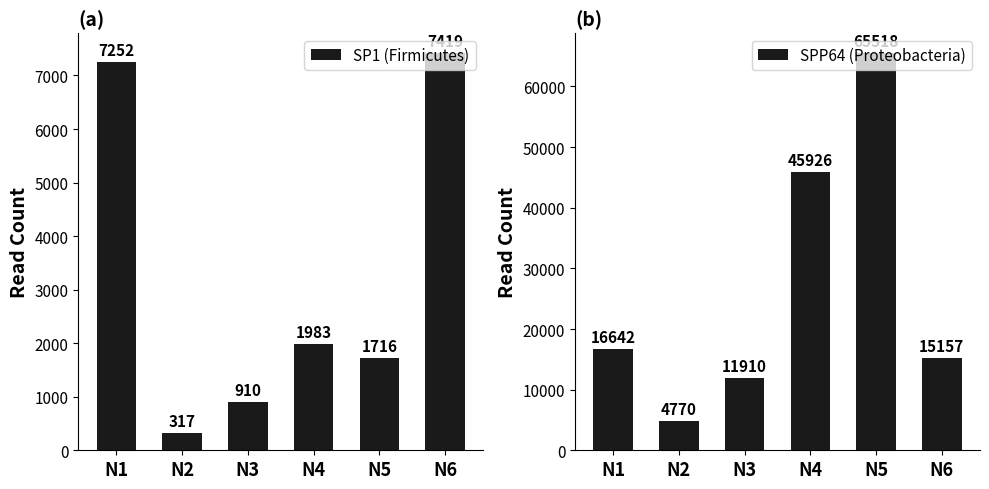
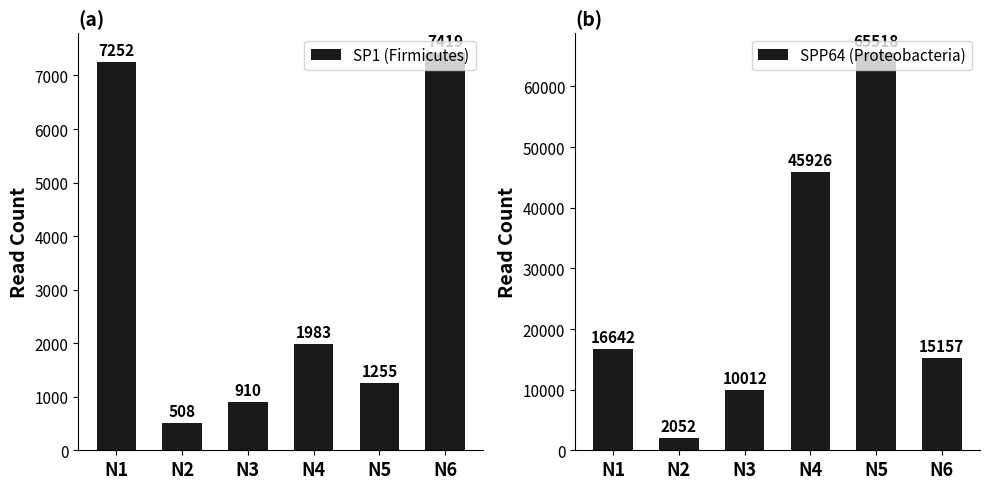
(a), N2: 317 -> 508
(a), N5: 1716 -> 1255
(b), N2: 4770 -> 2052
(b), N3: 11910 -> 10012
